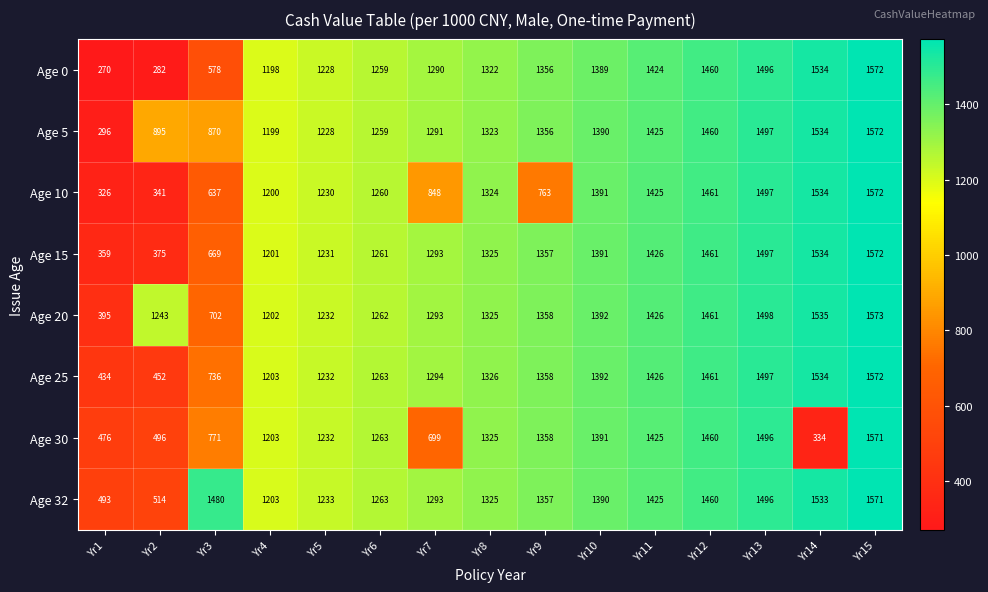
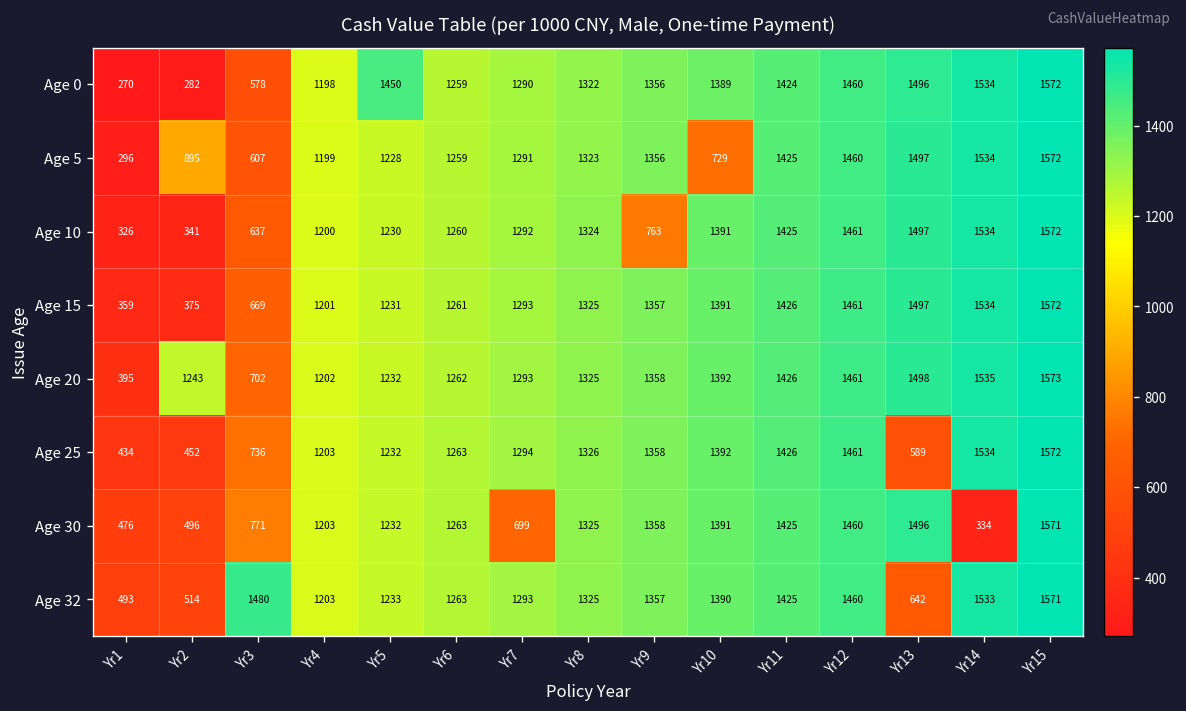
Age 0, Yr5: 1228 -> 1450
Age 5, Yr3: 870 -> 607
Age 5, Yr10: 1390 -> 729
Age 10, Yr7: 848 -> 1292
Age 25, Yr13: 1497 -> 589
Age 32, Yr13: 1496 -> 642
